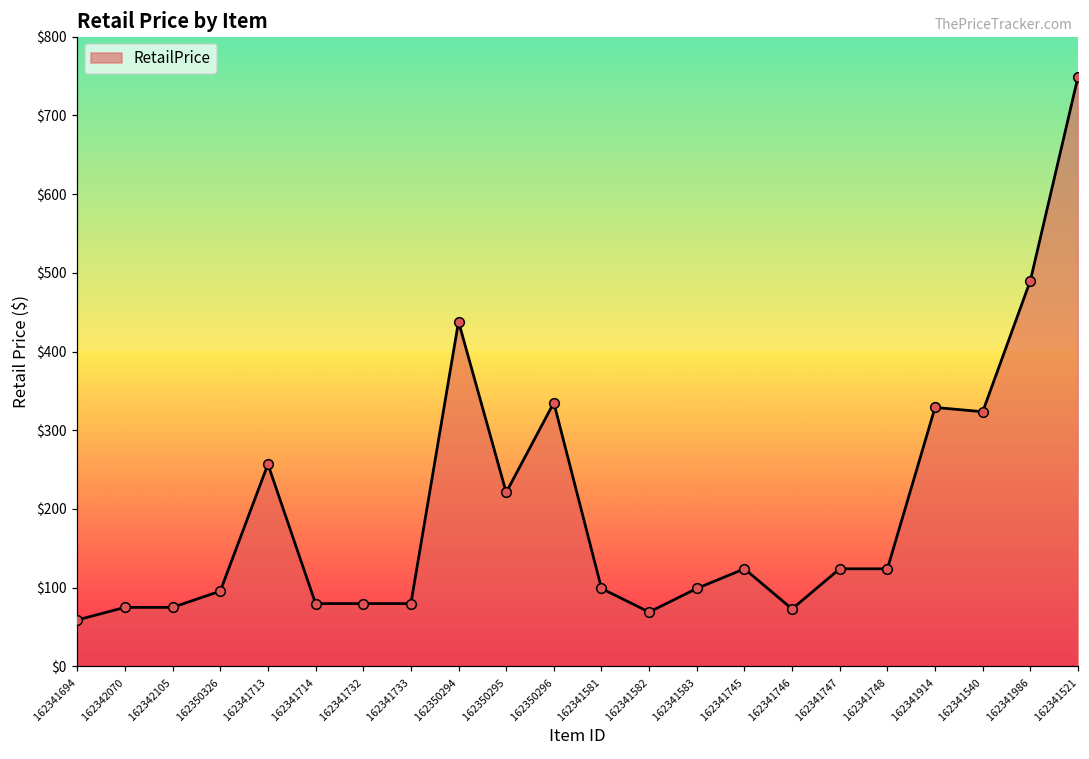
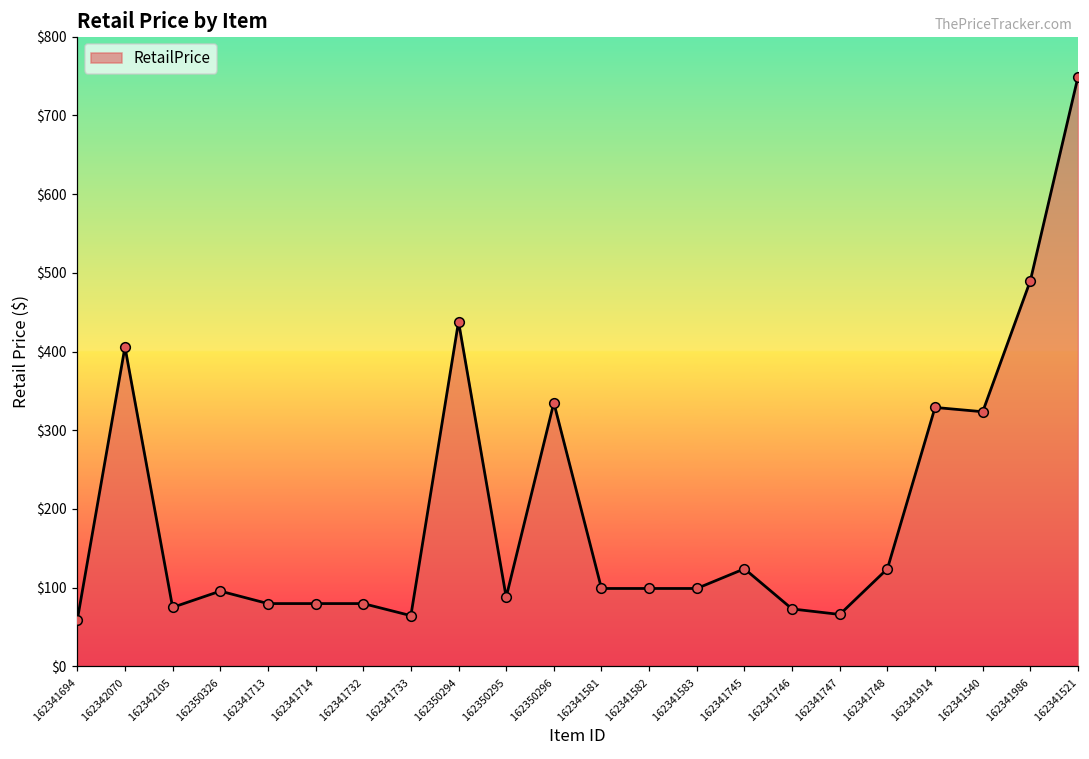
162342070: $70 -> $410
162341713: $260 -> $80
162341733: $80 -> $60
162350295: $220 -> $90
162341582: $70 -> $100
162341747: $120 -> $70
